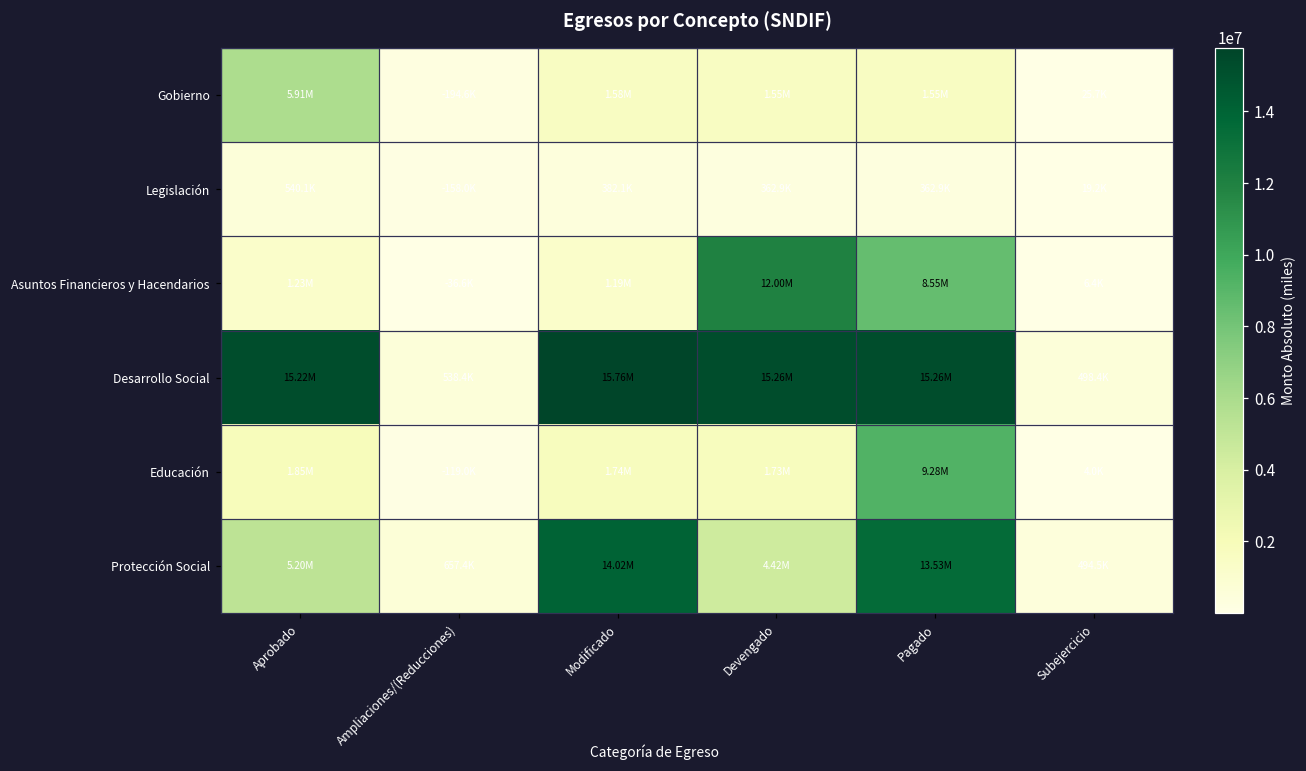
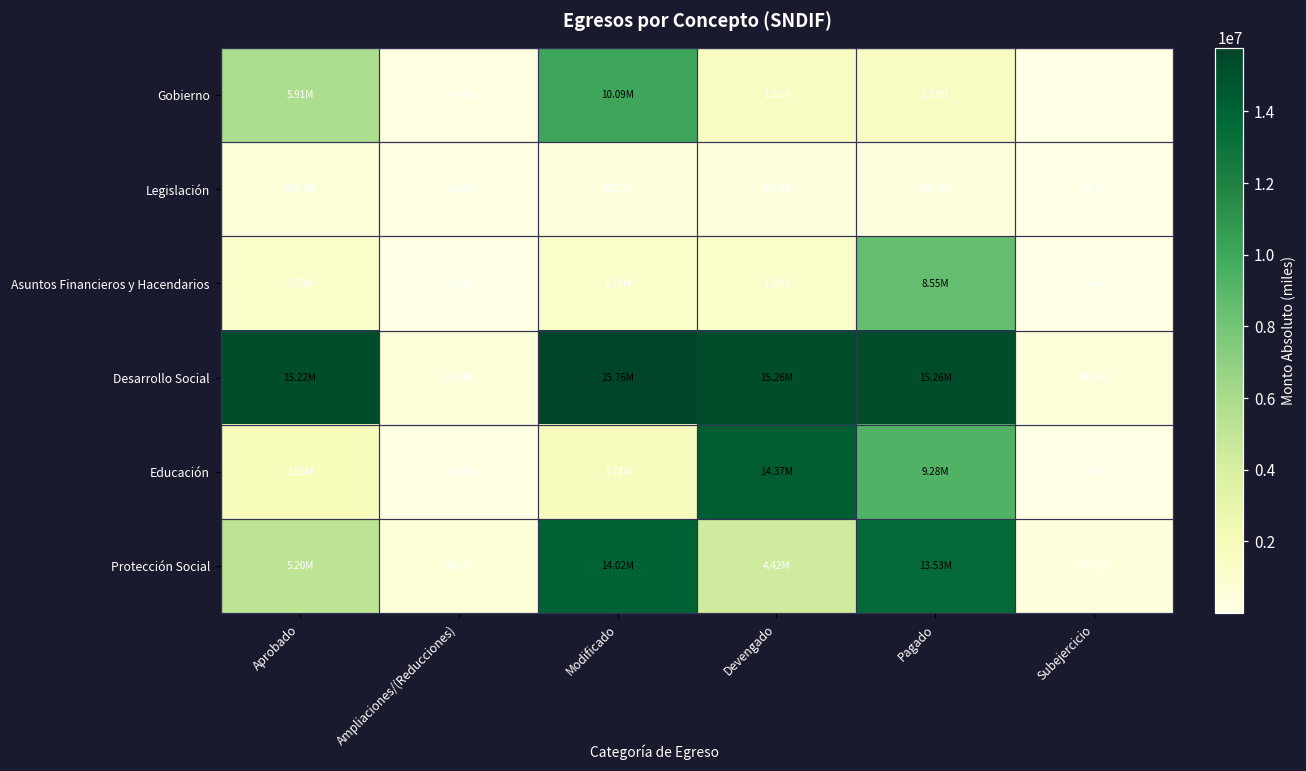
Gobierno, Modificado: 1.58M -> 10.09M
Asuntos Financieros y Hacendarios, Devengado: 12.00M -> 1.19M
Educación, Devengado: 1.73M -> 14.37M
